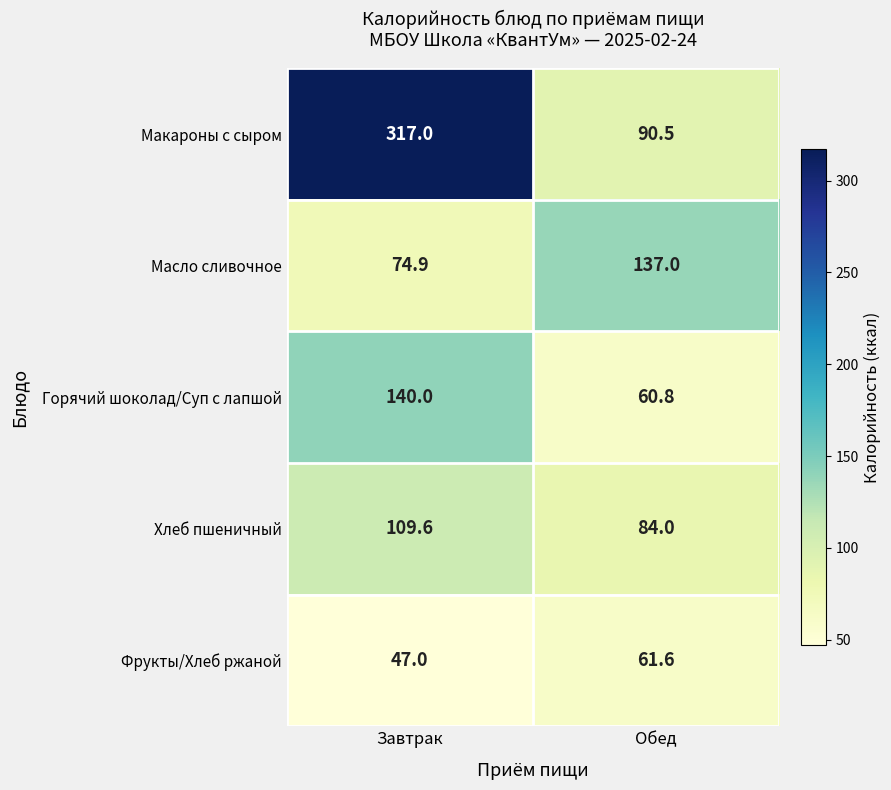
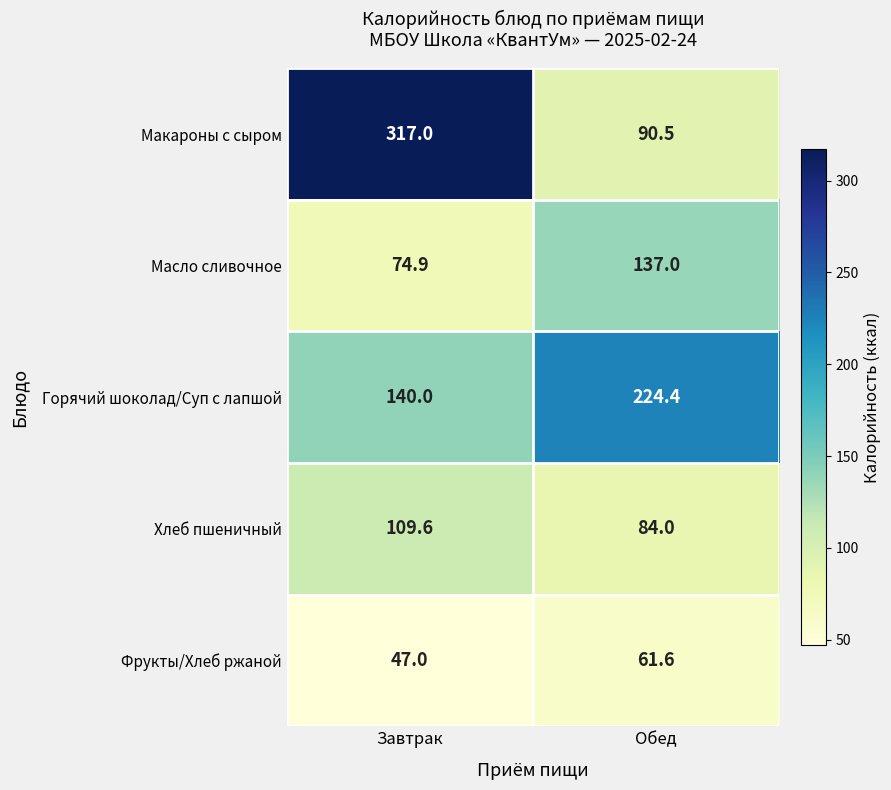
Горячий шоколад/Суп с лапшой, Обед: 60.8 -> 224.4
